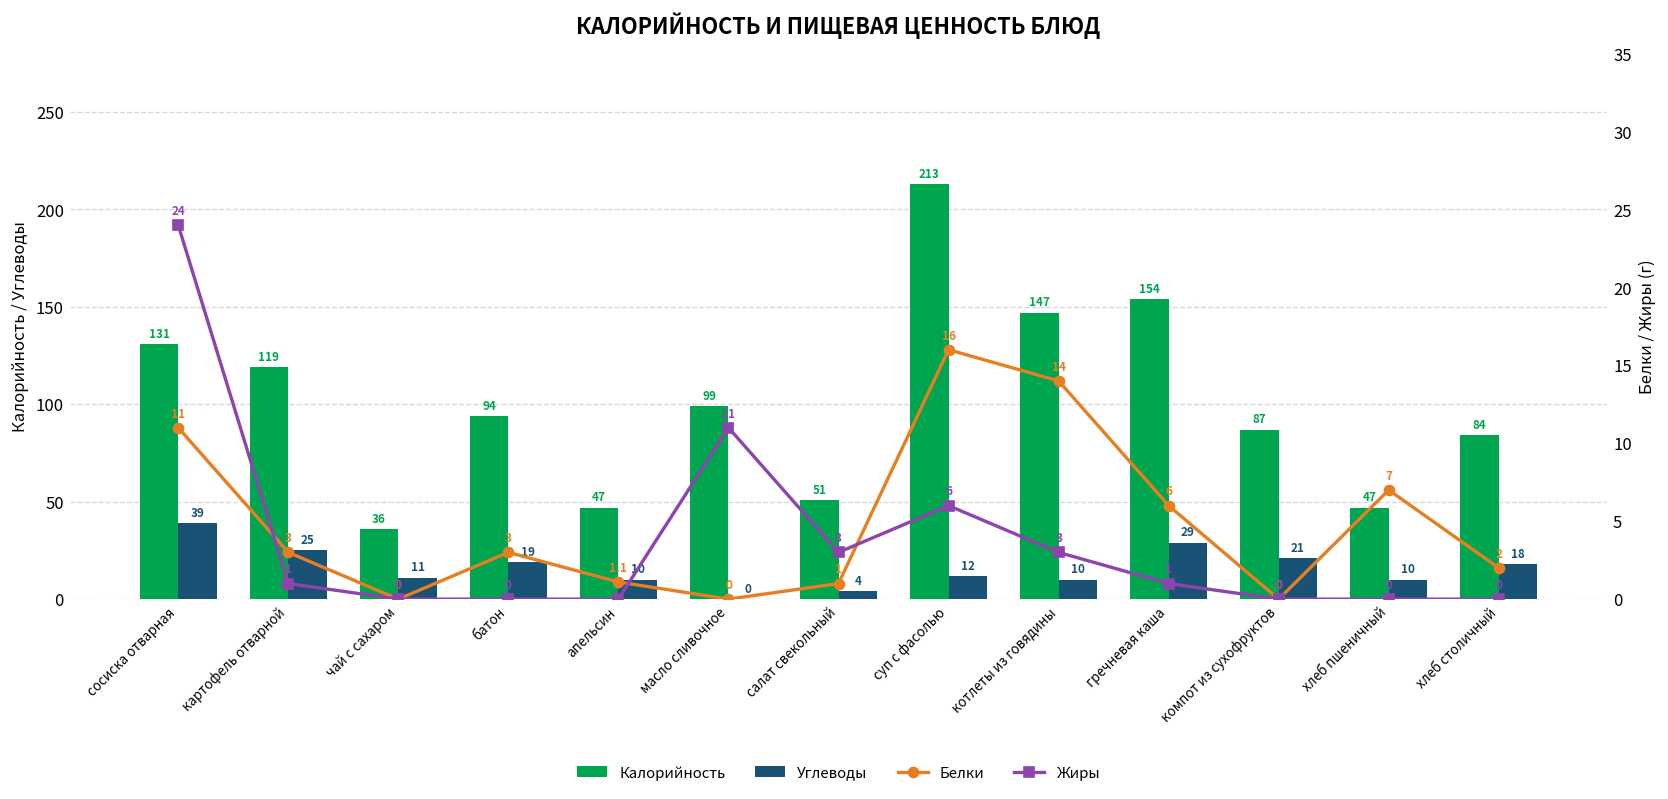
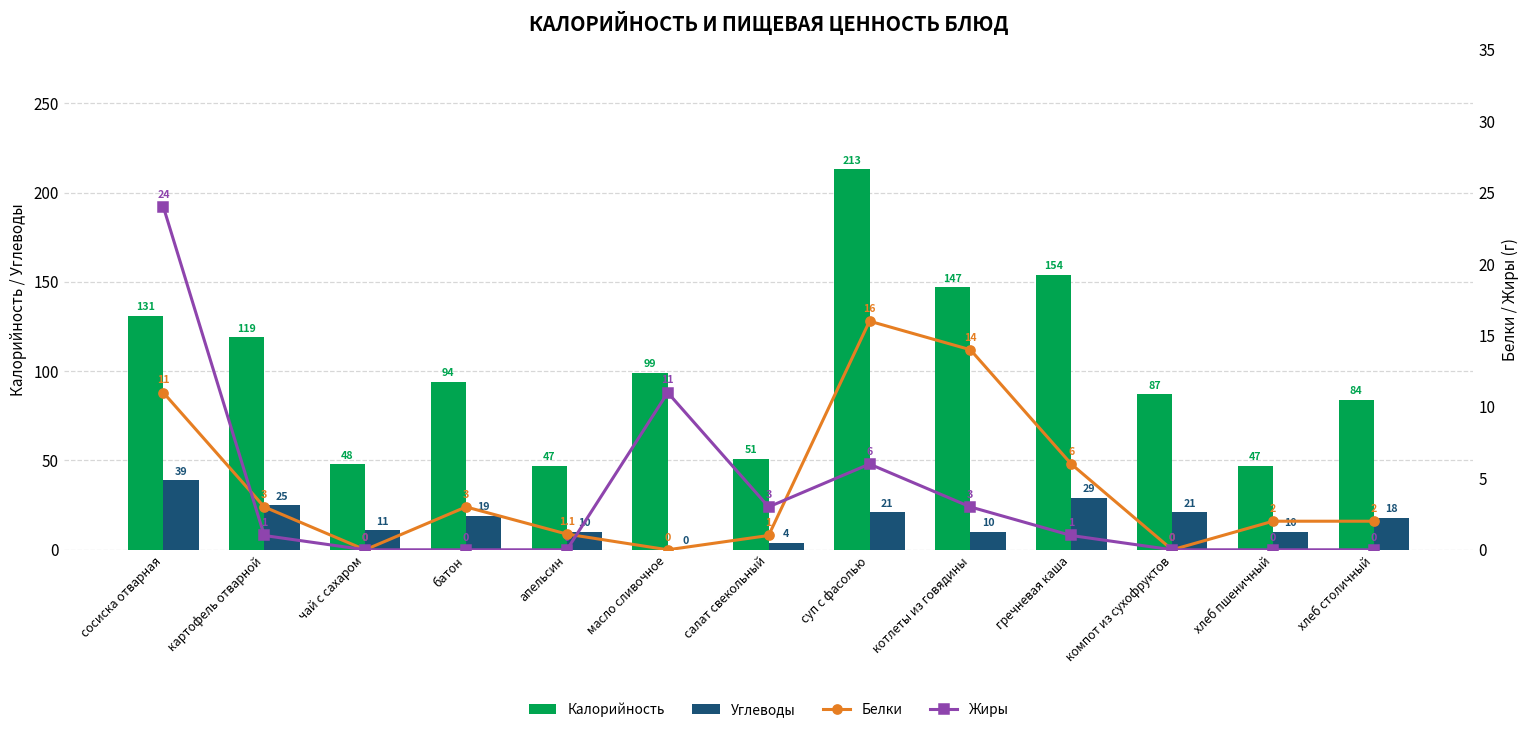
Калорийность, чай с сахаром: 36 -> 48
Углеводы, суп с фасолью: 12 -> 21
Белки, хлеб пшеничный: 7 -> 2
